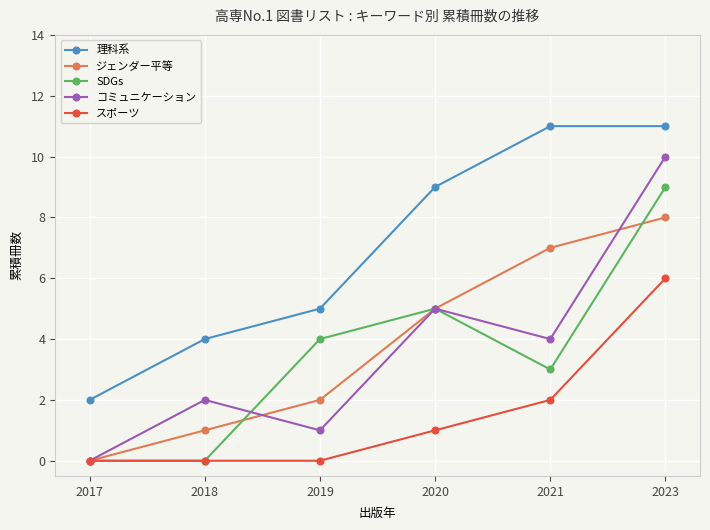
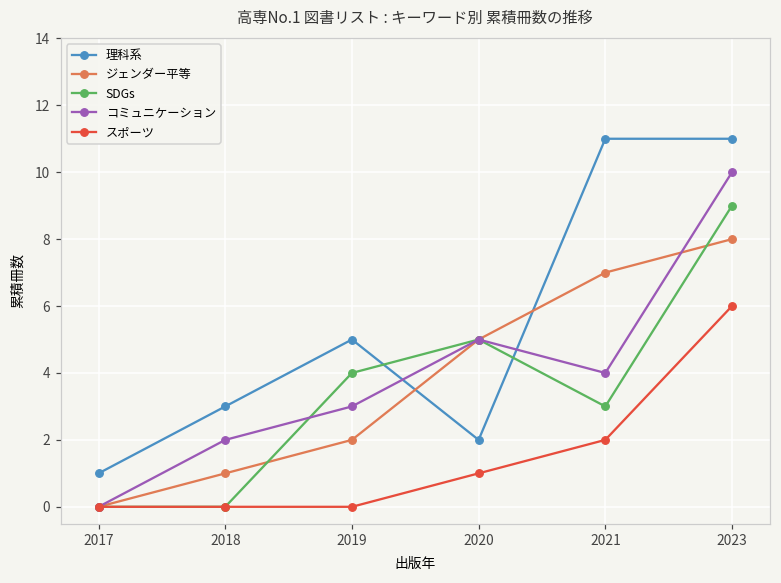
理科系, 2017: 2 -> 1
理科系, 2018: 4 -> 3
コミュニケーション, 2019: 1 -> 3
理科系, 2020: 9 -> 2
